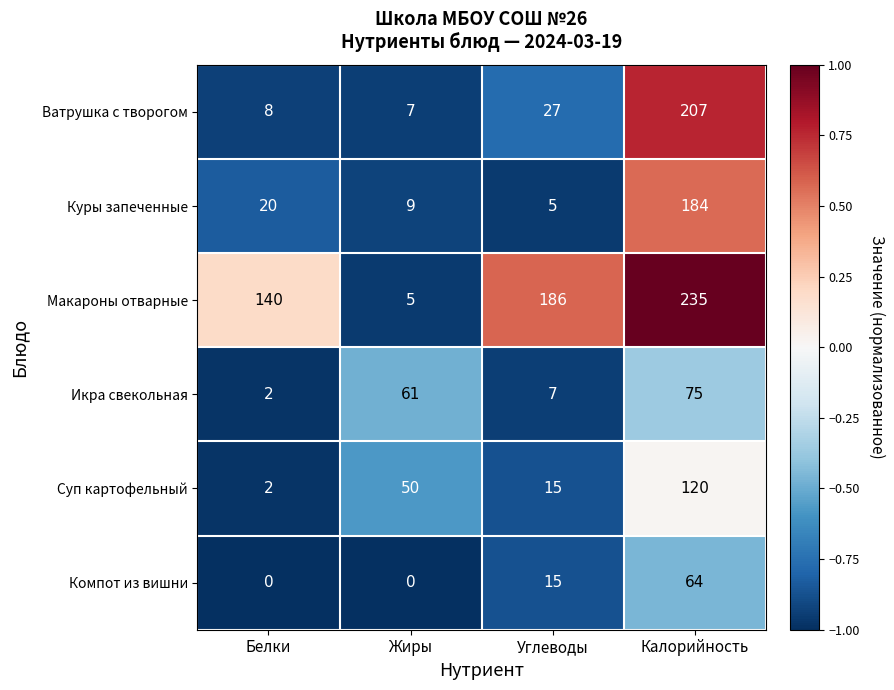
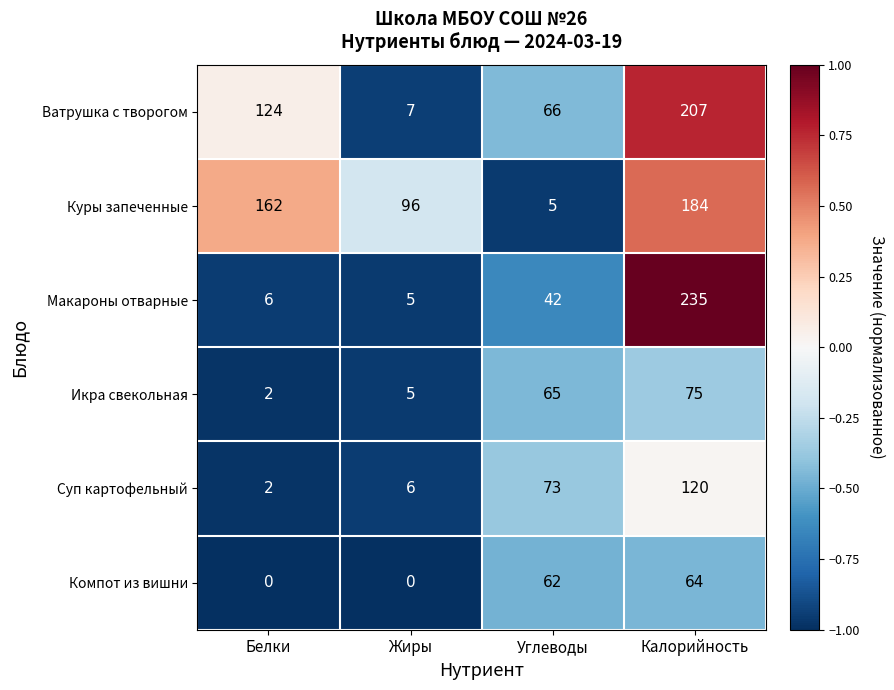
Ватрушка с творогом, Белки: 8 -> 124
Ватрушка с творогом, Углеводы: 27 -> 66
Куры запеченные, Белки: 20 -> 162
Куры запеченные, Жиры: 9 -> 96
Макароны отварные, Белки: 140 -> 6
Макароны отварные, Углеводы: 186 -> 42
Икра свекольная, Жиры: 61 -> 5
Икра свекольная, Углеводы: 7 -> 65
Суп картофельный, Жиры: 50 -> 6
Суп картофельный, Углеводы: 15 -> 73
Компот из вишни, Углеводы: 15 -> 62
